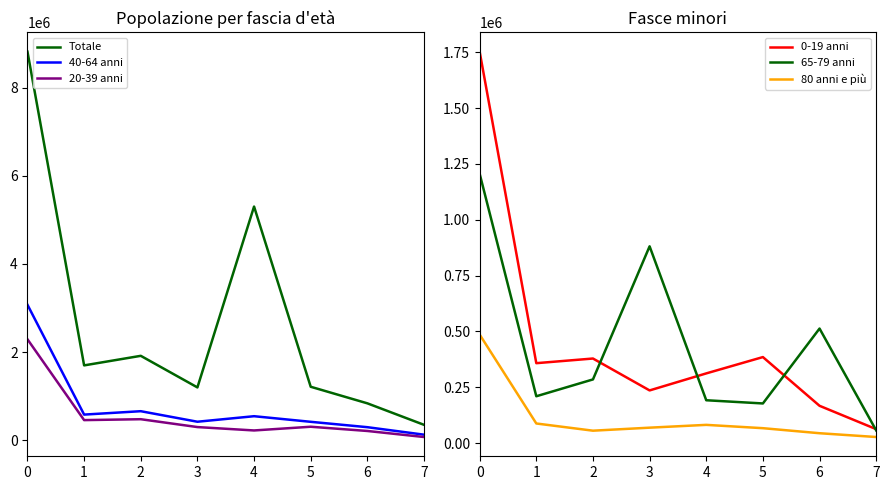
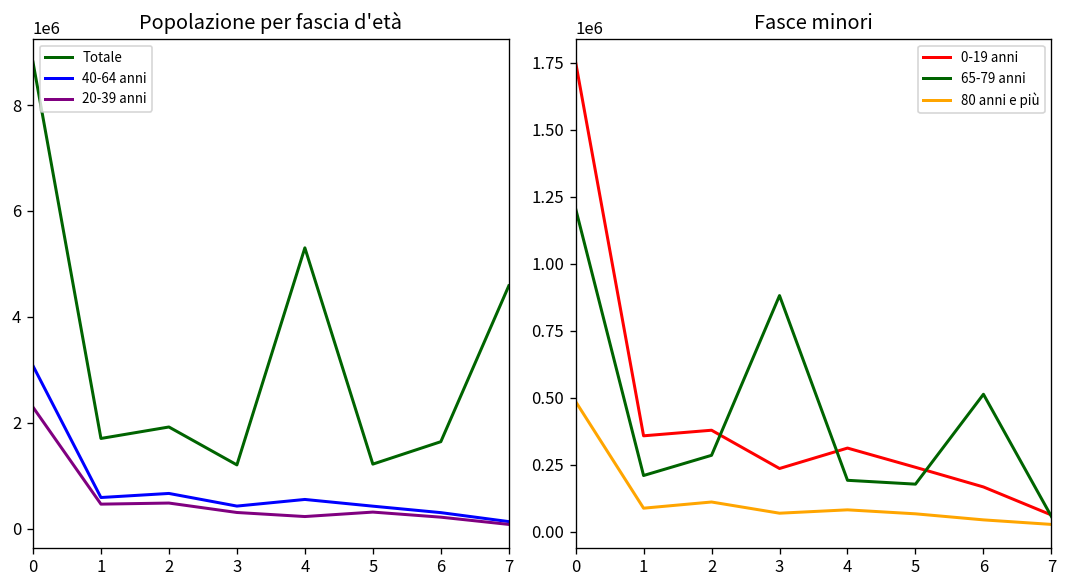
Popolazione per fascia d'età, Totale, 6: 800000 -> 1600000
Popolazione per fascia d'età, Totale, 7: 400000 -> 4600000
Fasce minori, 80 anni e più, 2: 60000 -> 110000
Fasce minori, 0-19 anni, 5: 390000 -> 240000
